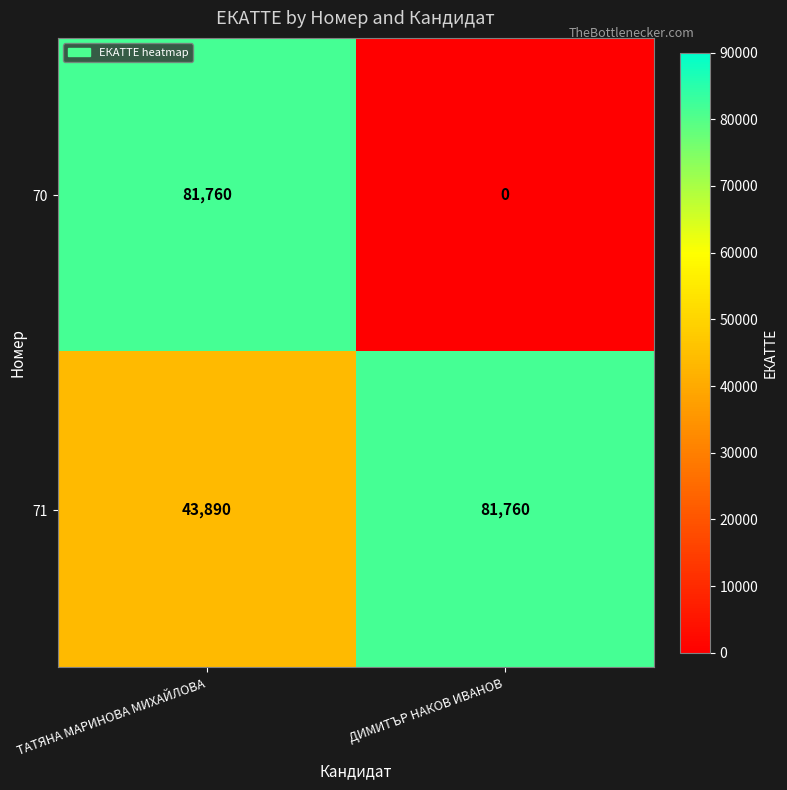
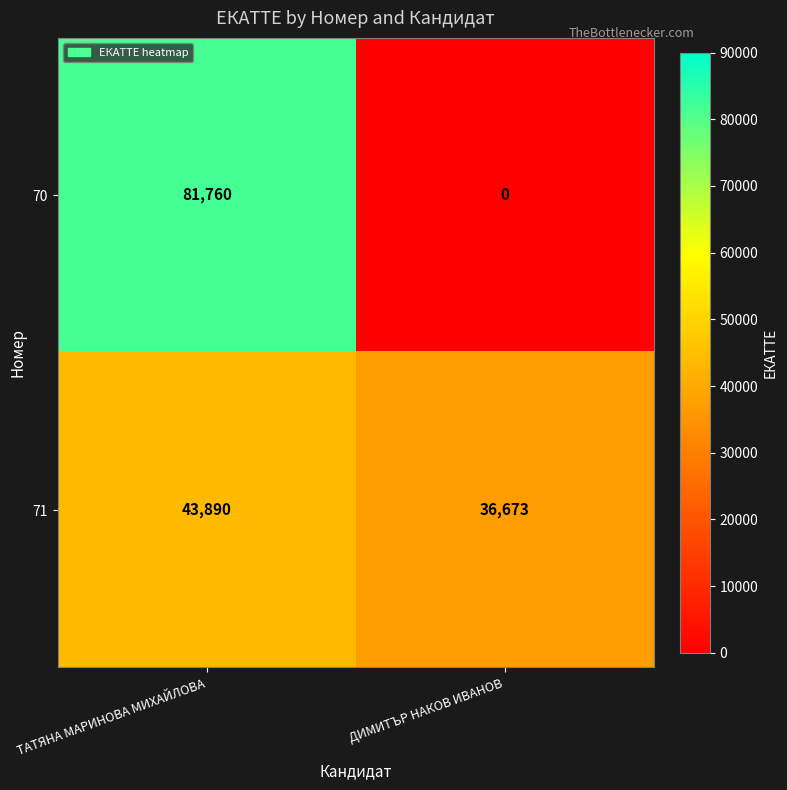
71, ДИМИТЪР НАКОВ ИВАНОВ: 81,760 -> 36,673
